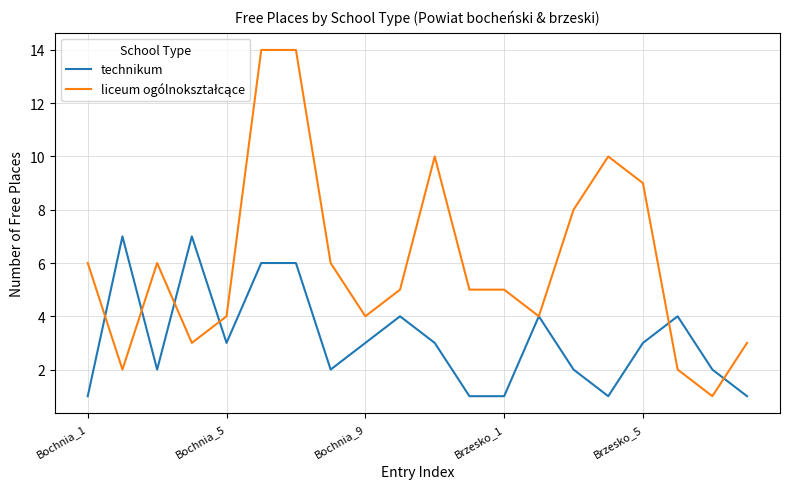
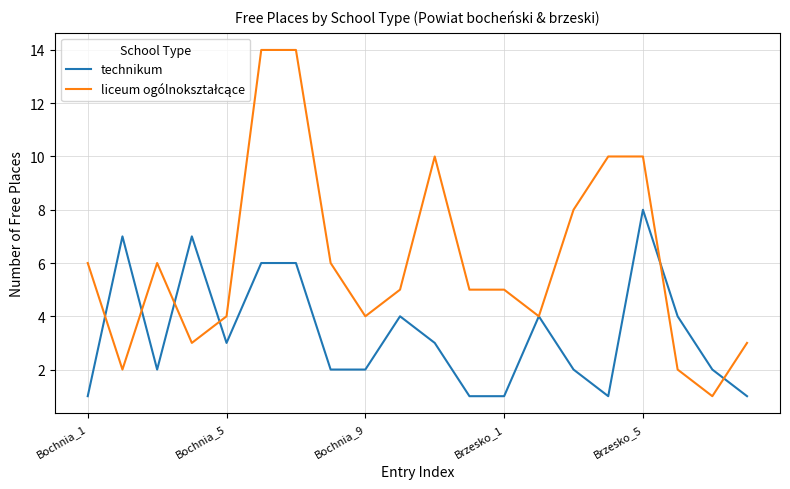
technikum, Bochnia_9: 3 -> 2
technikum, Brzesko_5: 3 -> 8
liceum ogólnokształcące, Brzesko_5: 9 -> 10
